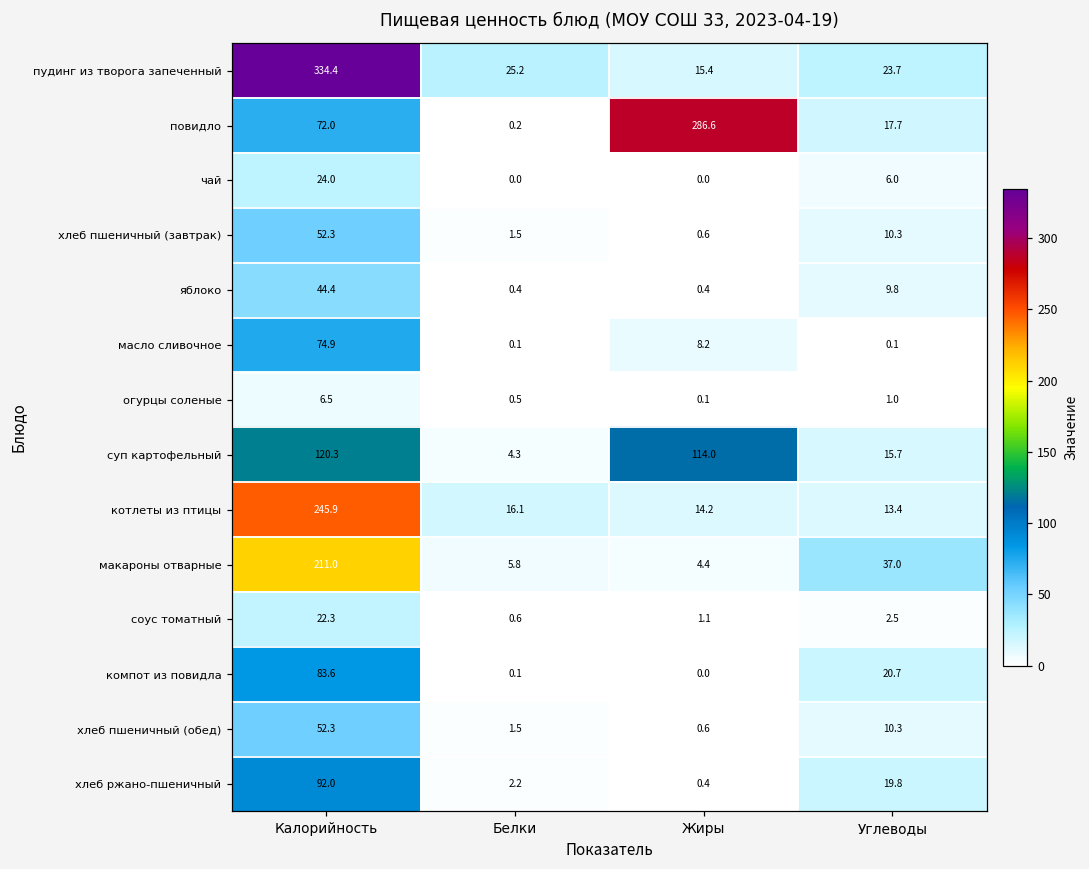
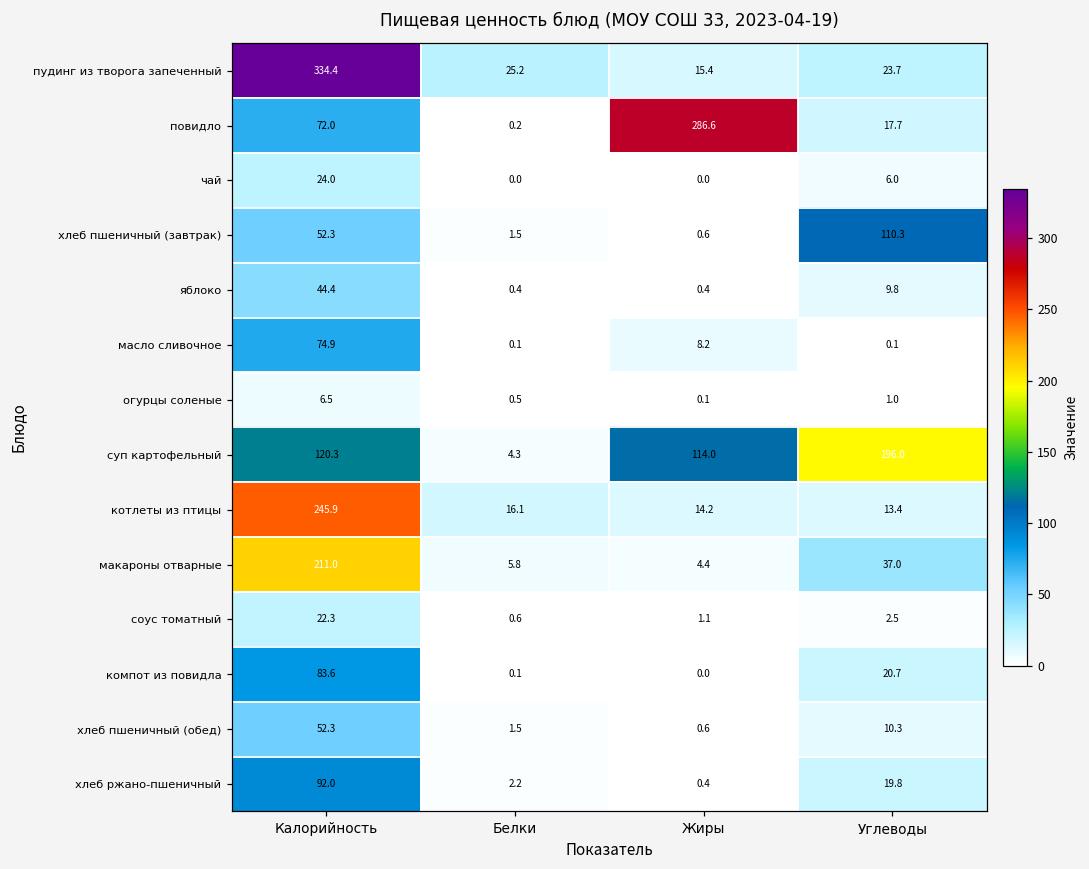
хлеб пшеничный (завтрак), Углеводы: 10.3 -> 110.3
суп картофельный, Углеводы: 15.7 -> 196.0
